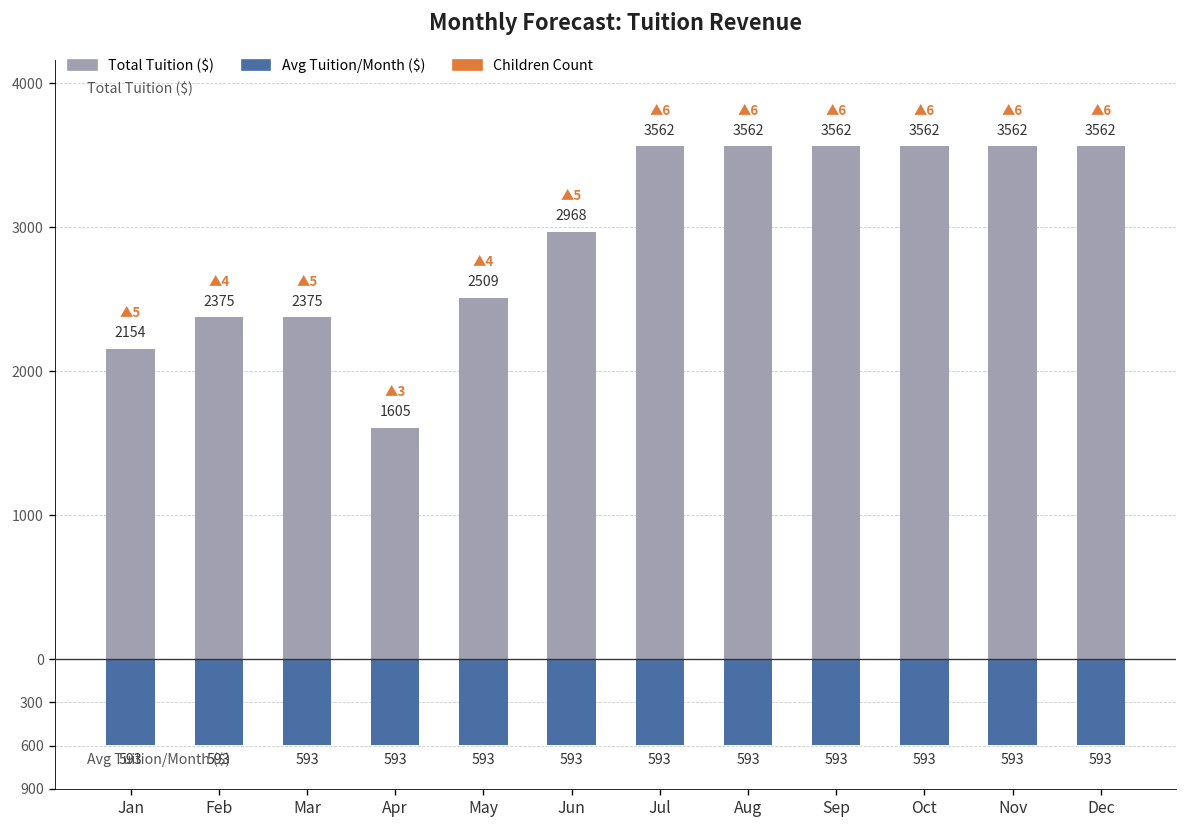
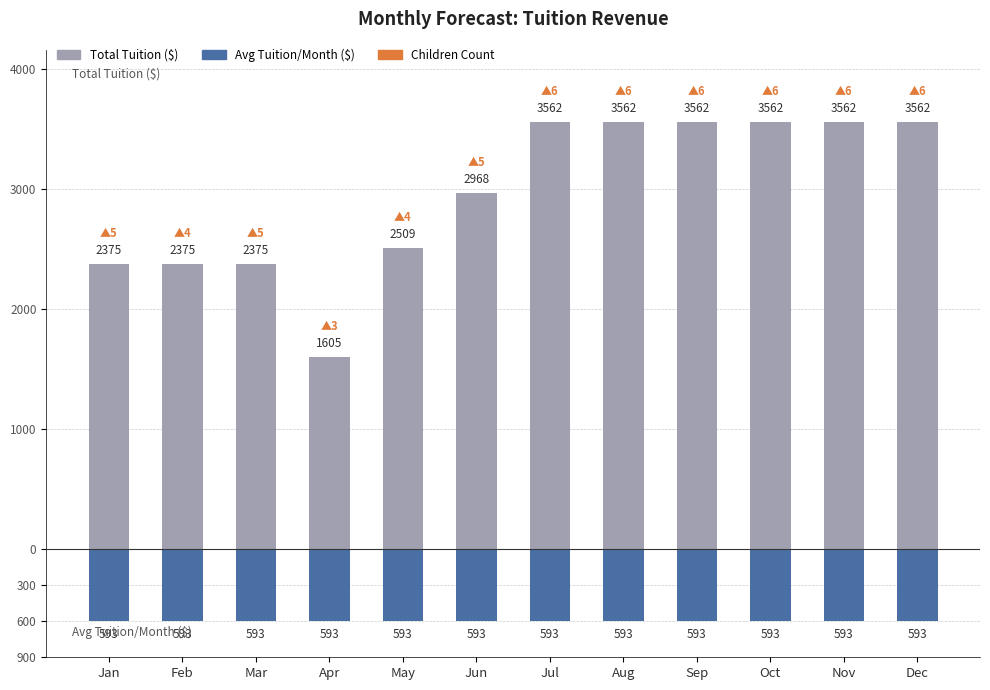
Total Tuition ($), Jan: 2154 -> 2375
